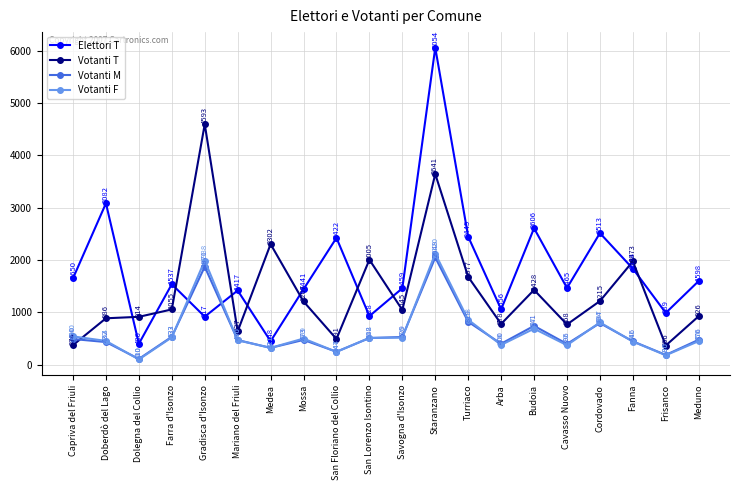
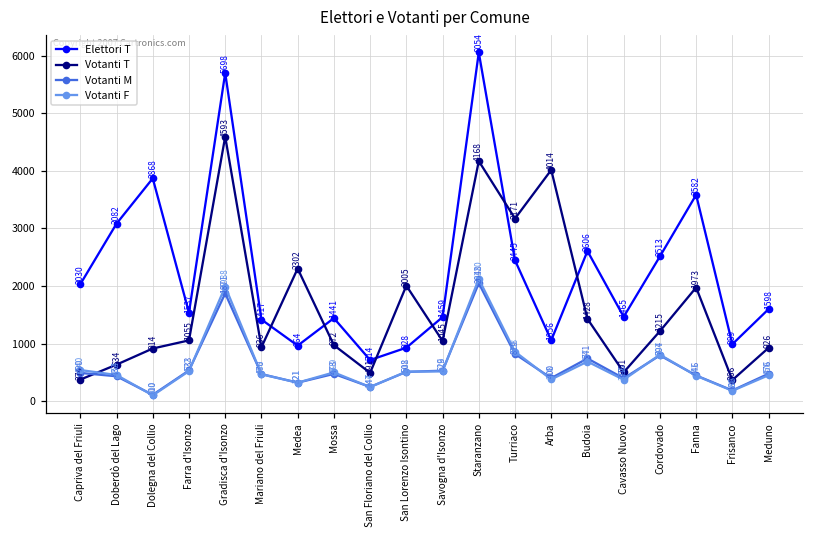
Elettori T, Capriva del Friuli: 1650 -> 2030
Votanti T, Doberdò del Lago: 886 -> 634
Elettori T, Dolegna del Collio: 400 -> 3868
Elettori T, Gradisca d'Isonzo: 917 -> 5698
Votanti T, Mariano del Friuli: 637 -> 936
Elettori T, Medea: 448 -> 964
Votanti T, Mossa: 1207 -> 972
Elettori T, San Floriano del Collio: 2422 -> 714
Votanti T, Staranzano: 3641 -> 4168
Votanti T, Turriaco: 1677 -> 3171
Votanti T, Arba: 778 -> 4014
Votanti T, Cavasso Nuovo: 768 -> 501
Elettori T, Fanna: 1834 -> 3582
